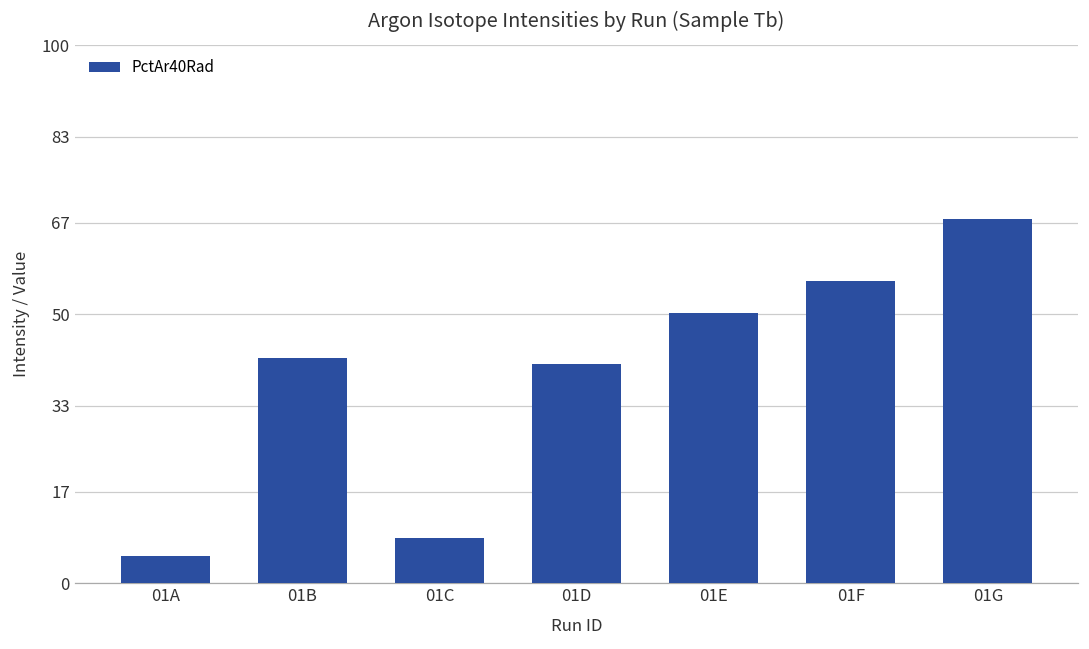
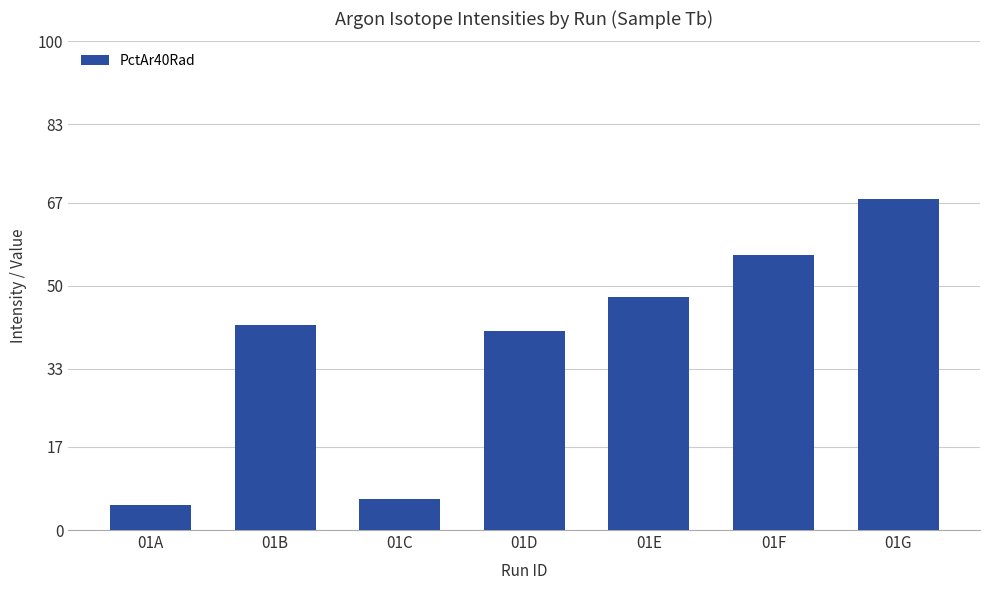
01C: 8 -> 6
01E: 50 -> 48
